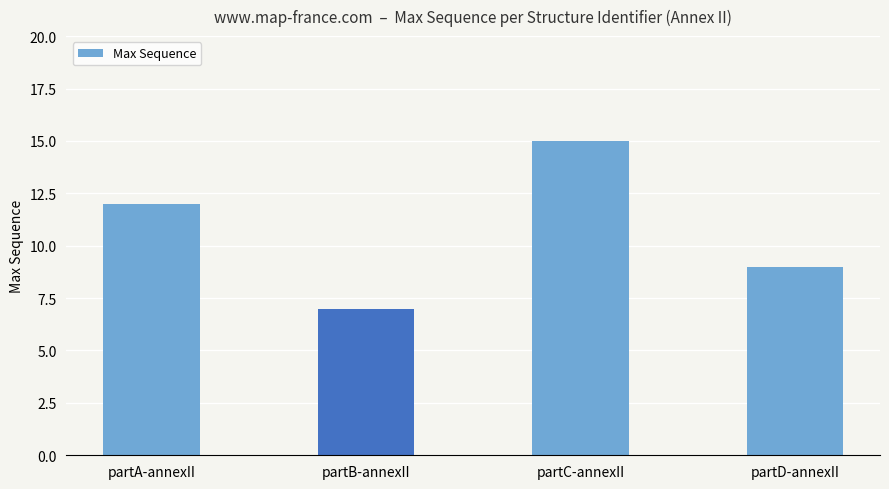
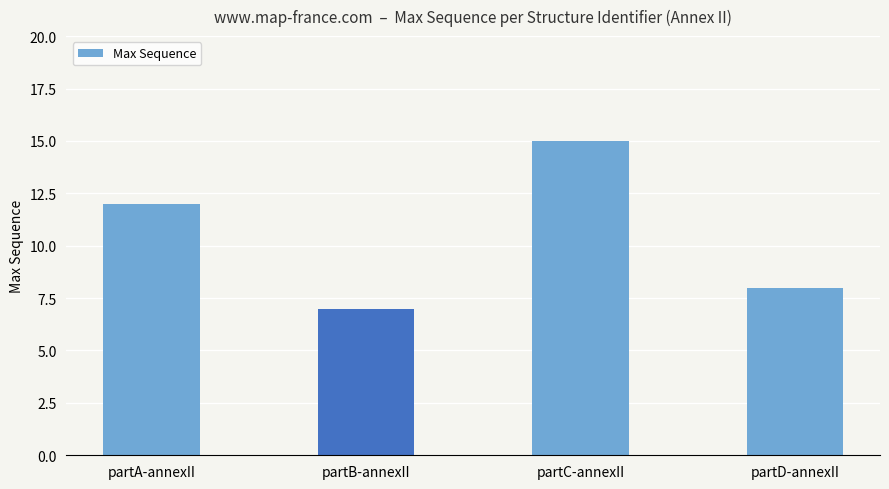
partD-annexII: 9 -> 8
